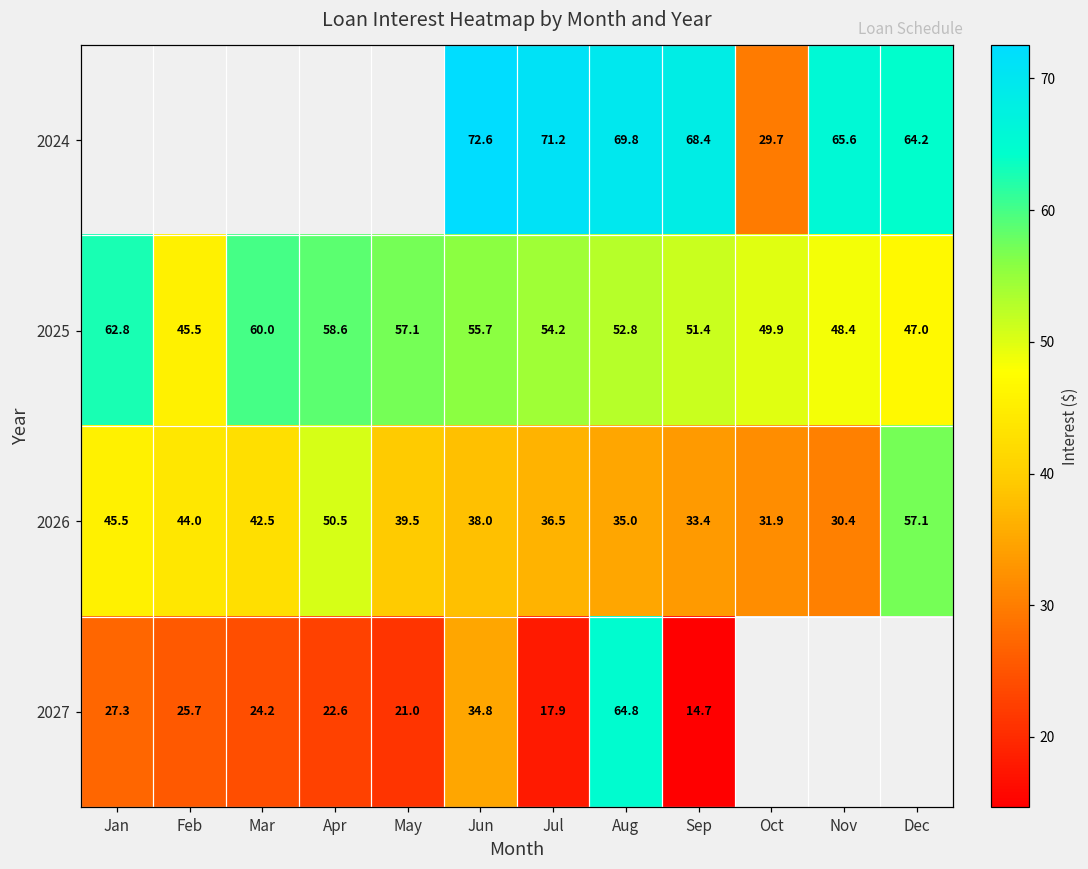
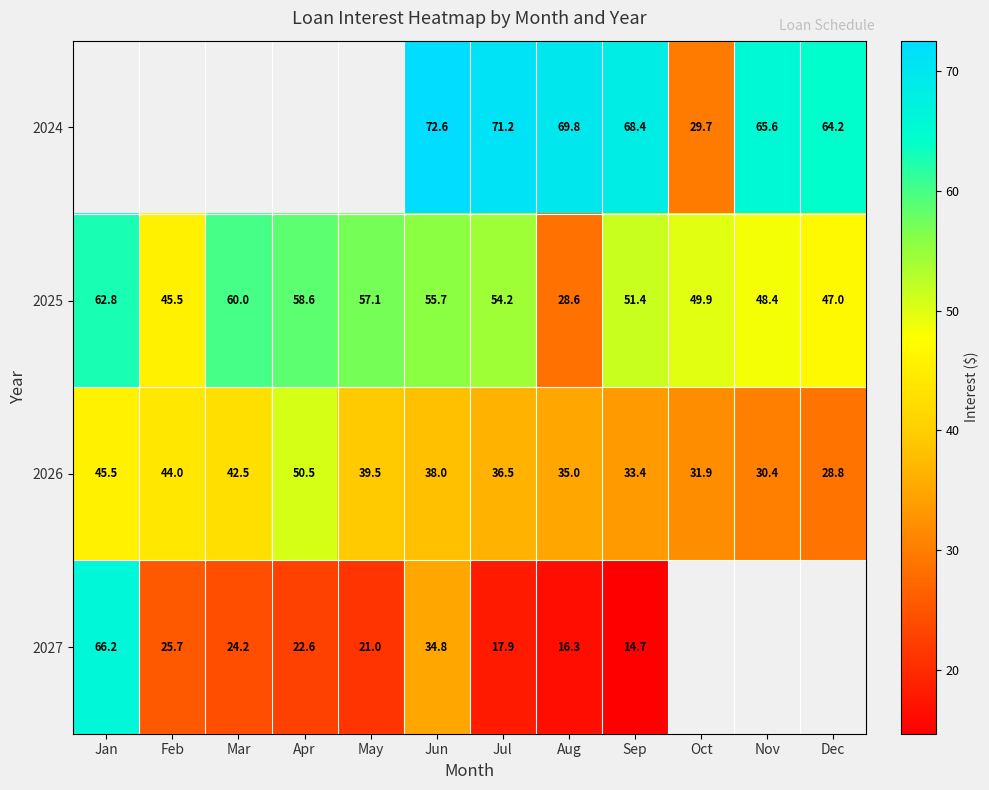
2025, Aug: 52.8 -> 28.6
2026, Dec: 57.1 -> 28.8
2027, Jan: 27.3 -> 66.2
2027, Aug: 64.8 -> 16.3
